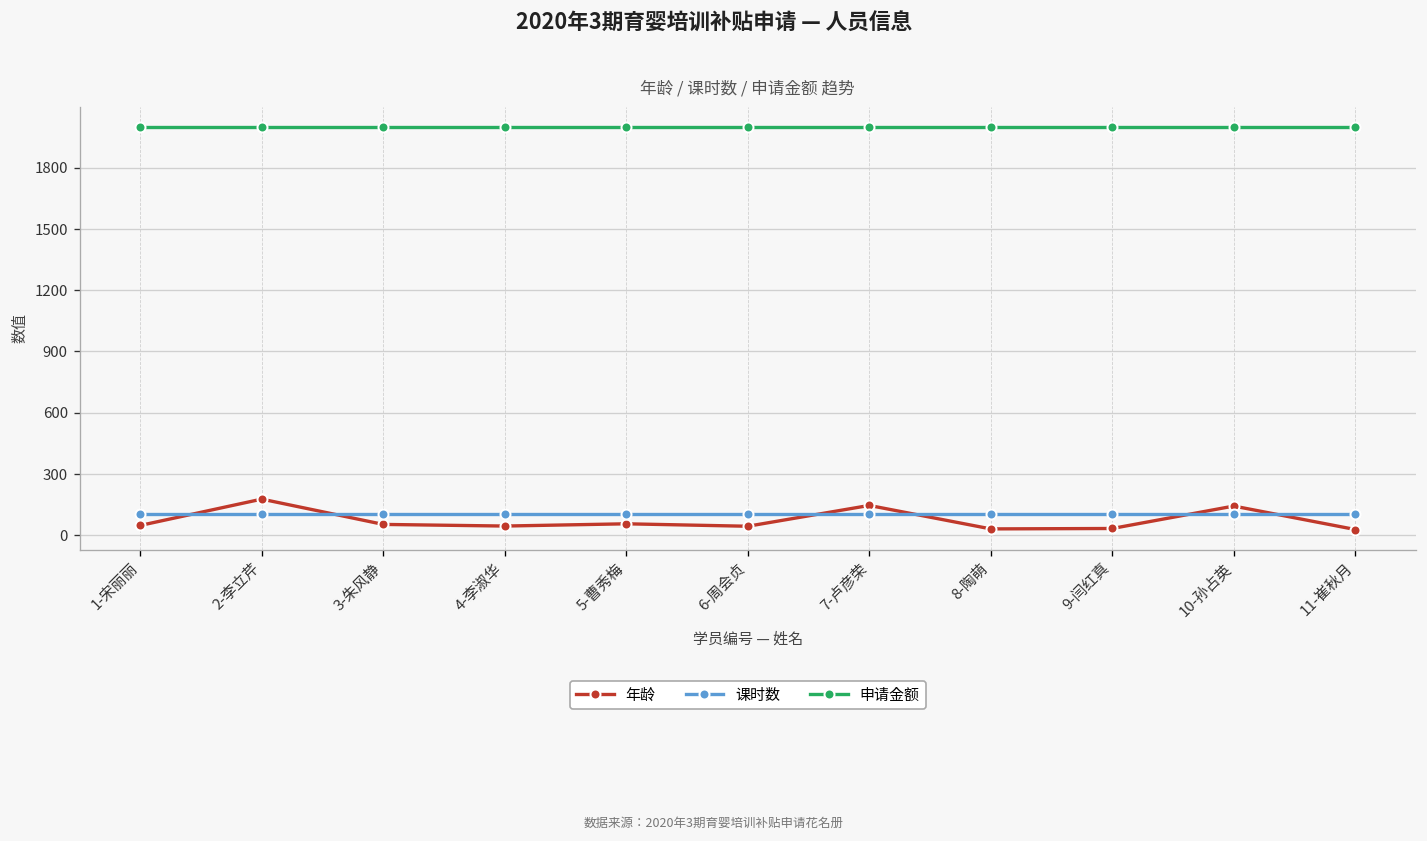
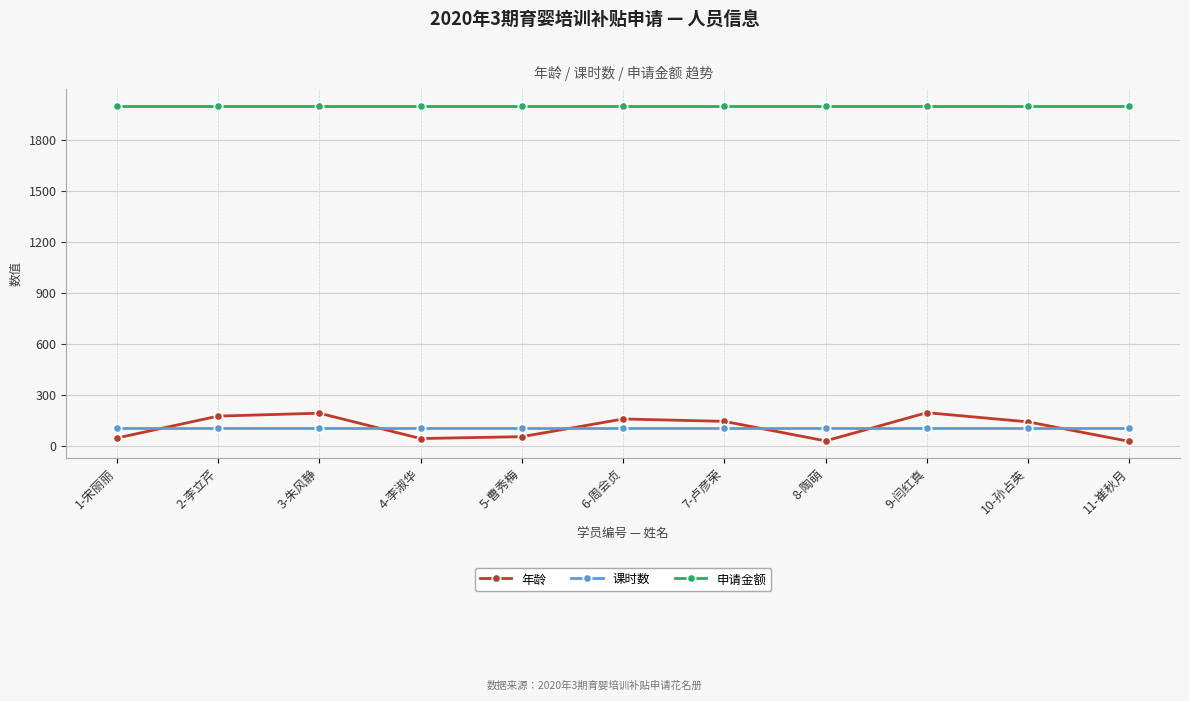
年龄, 3-朱风静: 50 -> 190
年龄, 6-周会贞: 40 -> 160
年龄, 9-闫红真: 30 -> 200
